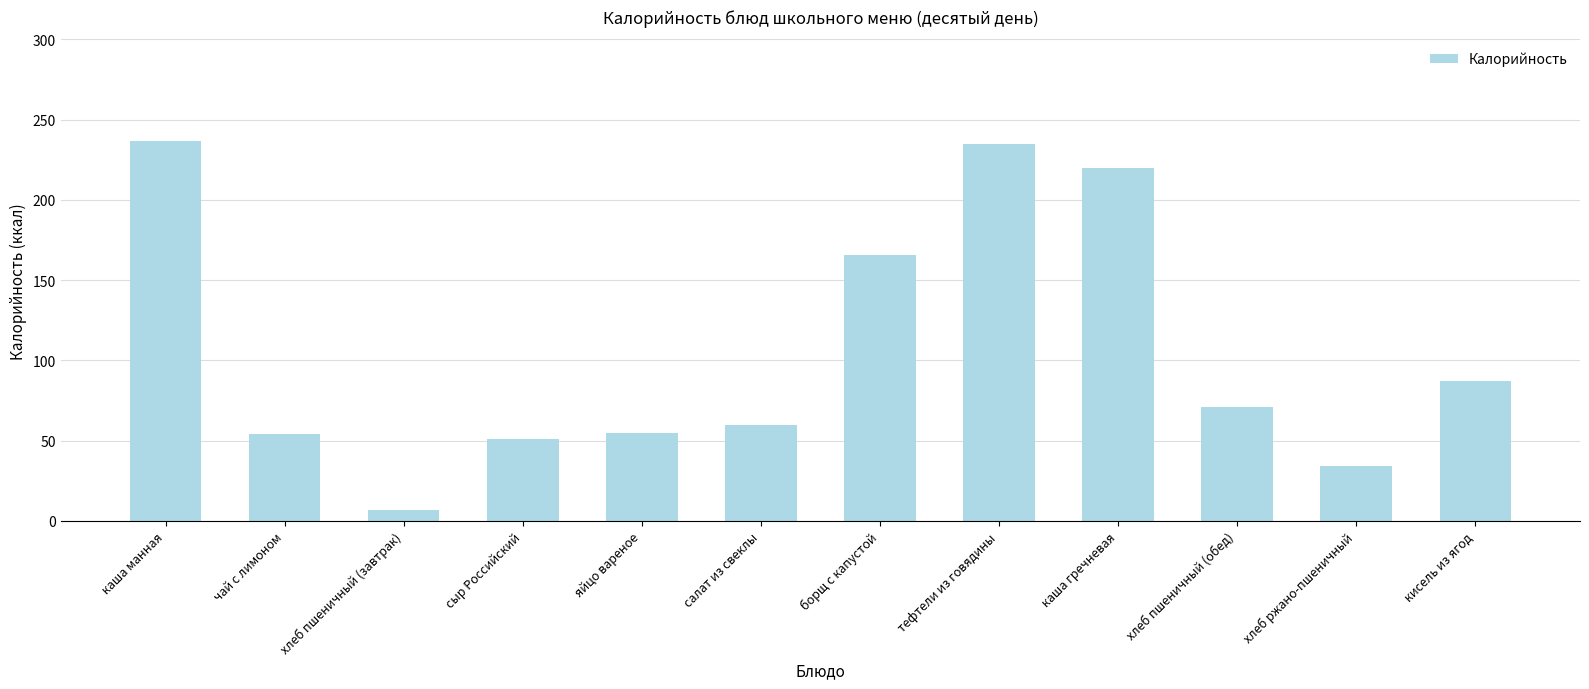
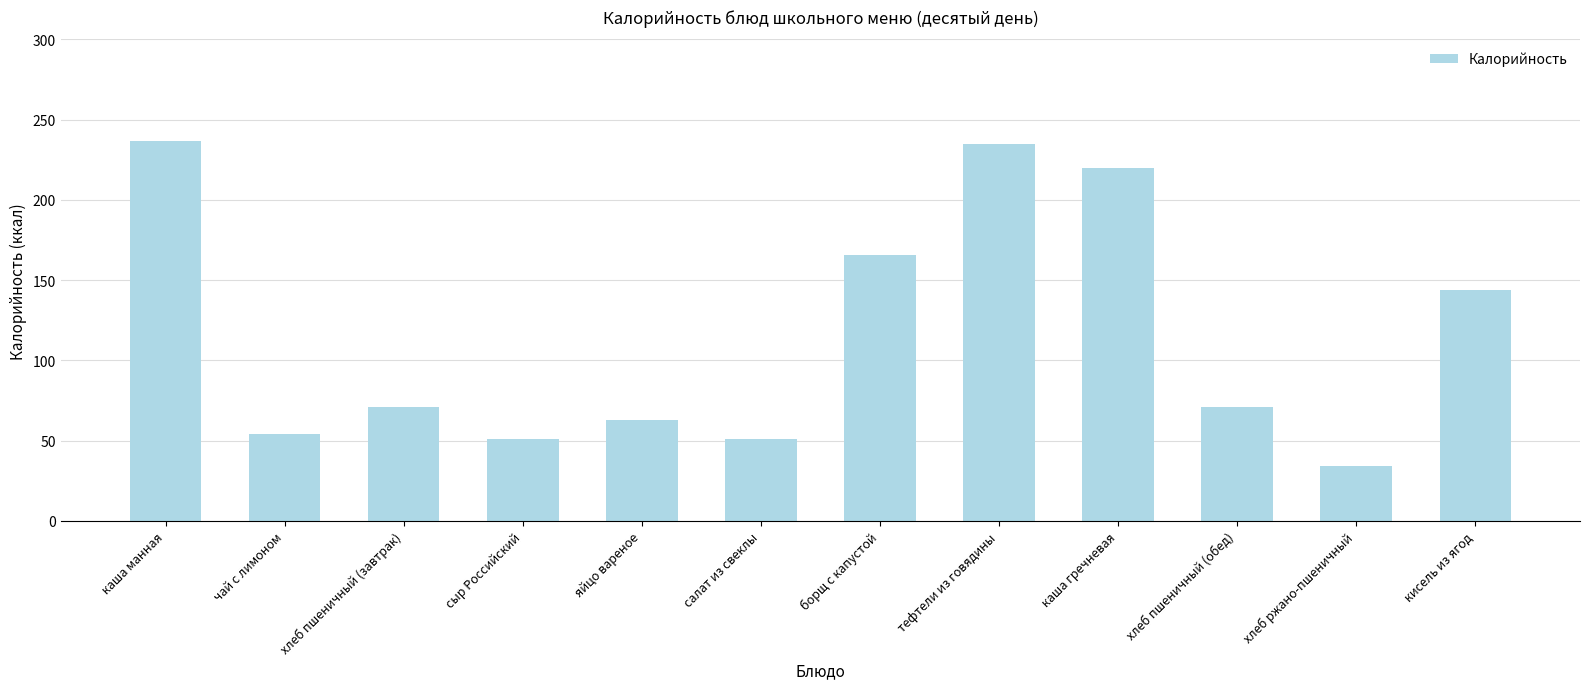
хлеб пшеничный (завтрак): 7 -> 71
яйцо вареное: 55 -> 63
салат из свеклы: 60 -> 51
кисель из ягод: 87 -> 144
